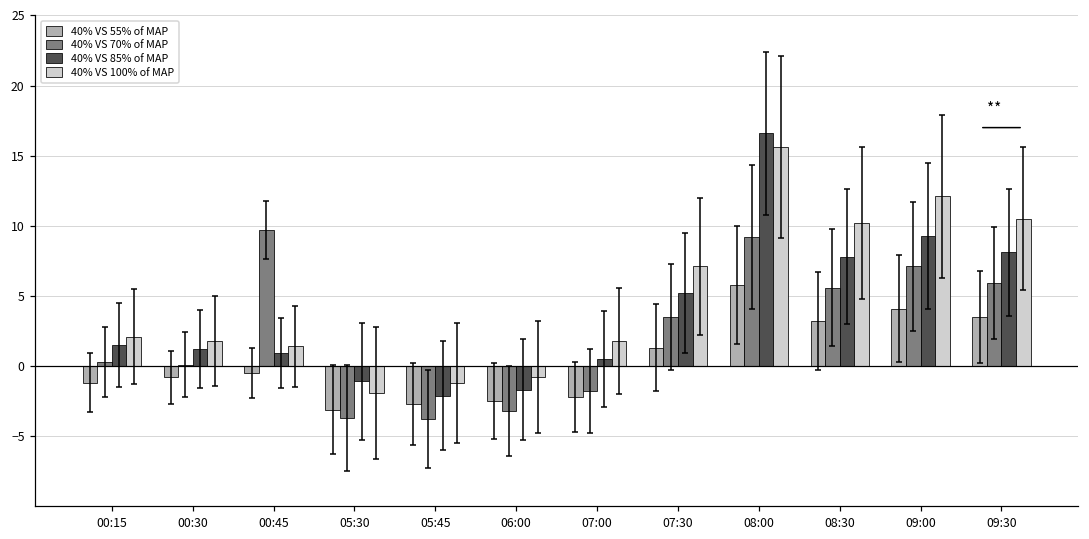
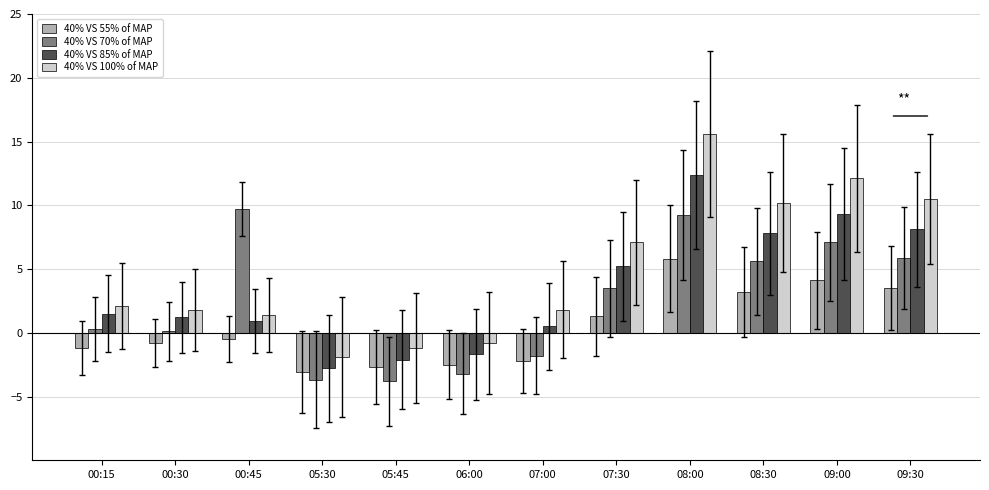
40% VS 85% of MAP, 05:30: -1.1 -> -2.8
40% VS 85% of MAP, 08:00: 16.6 -> 12.4
